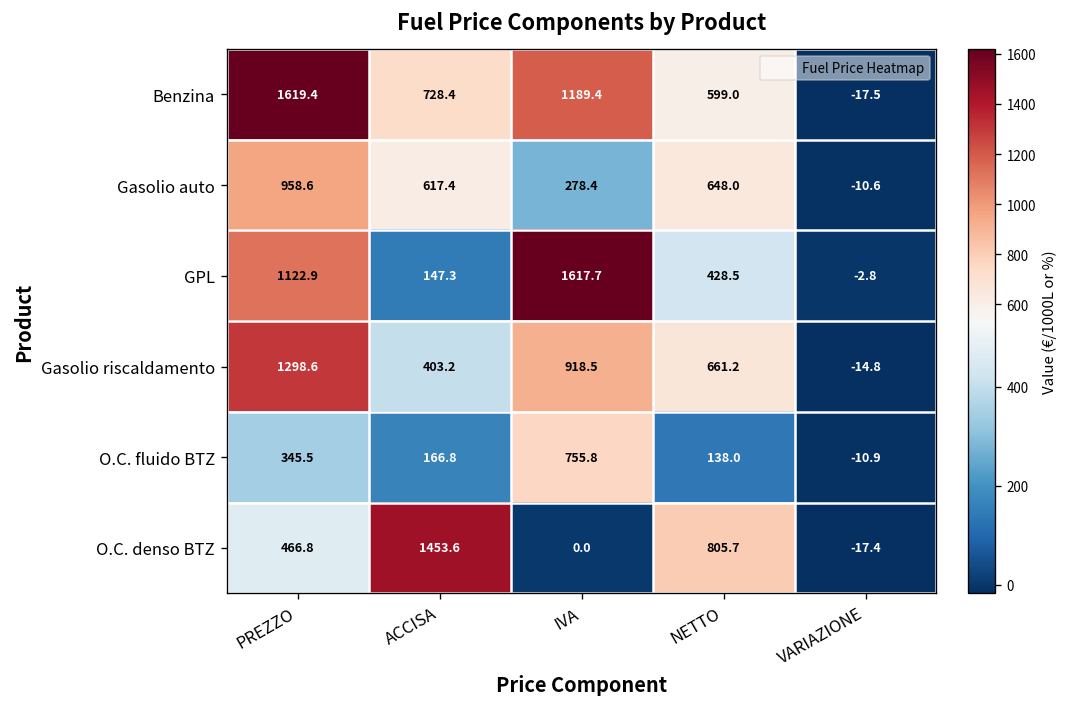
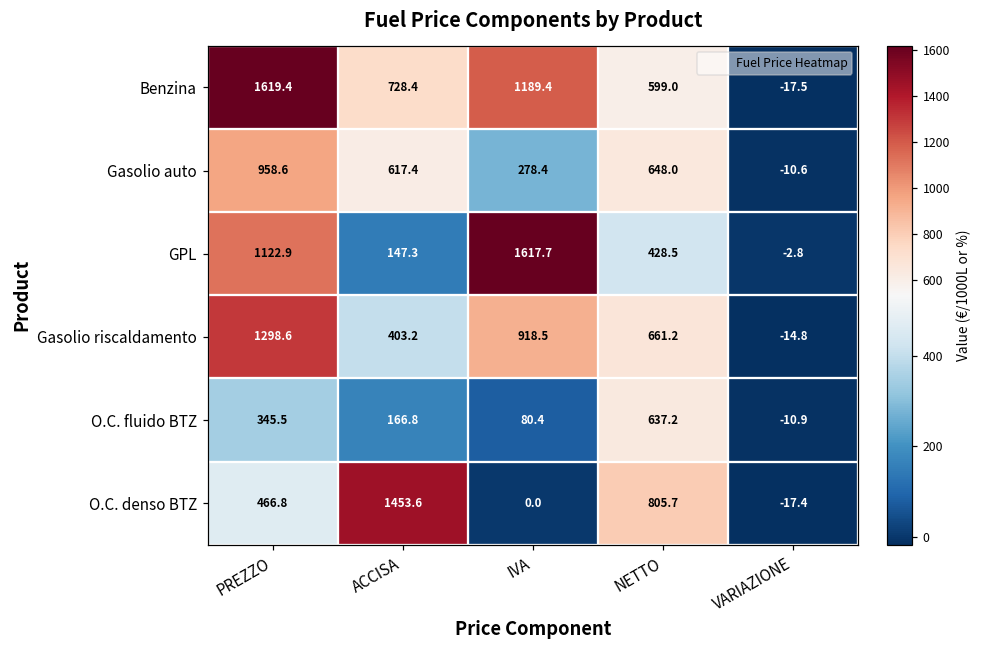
O.C. fluido BTZ, IVA: 755.8 -> 80.4
O.C. fluido BTZ, NETTO: 138.0 -> 637.2
